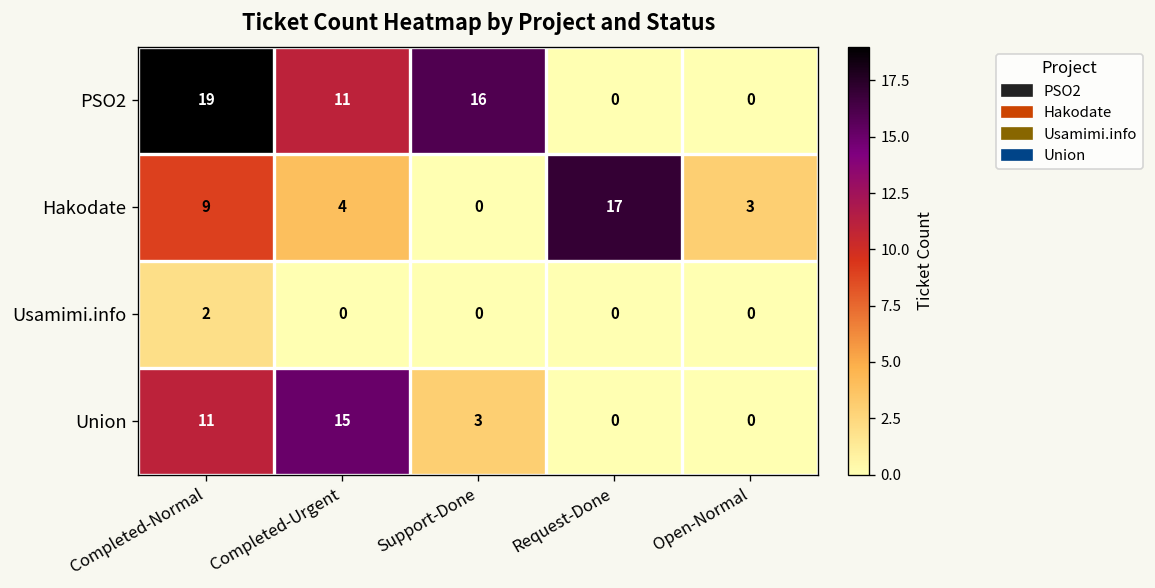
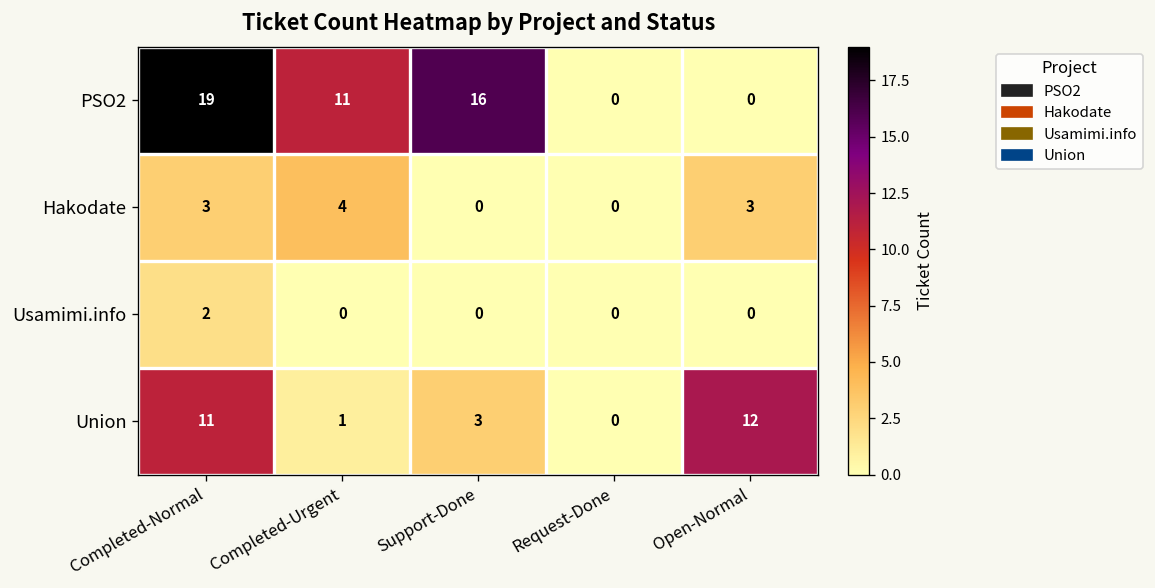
Hakodate, Completed-Normal: 9 -> 3
Hakodate, Request-Done: 17 -> 0
Union, Completed-Urgent: 15 -> 1
Union, Open-Normal: 0 -> 12
